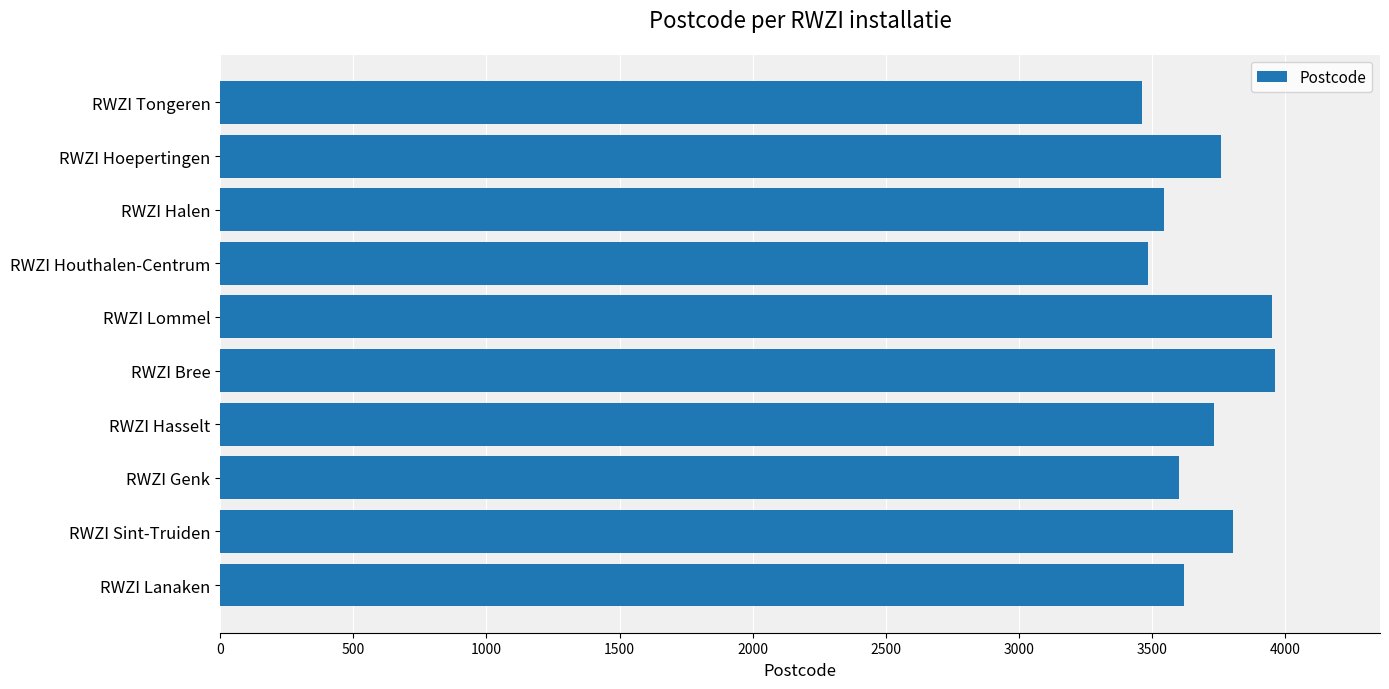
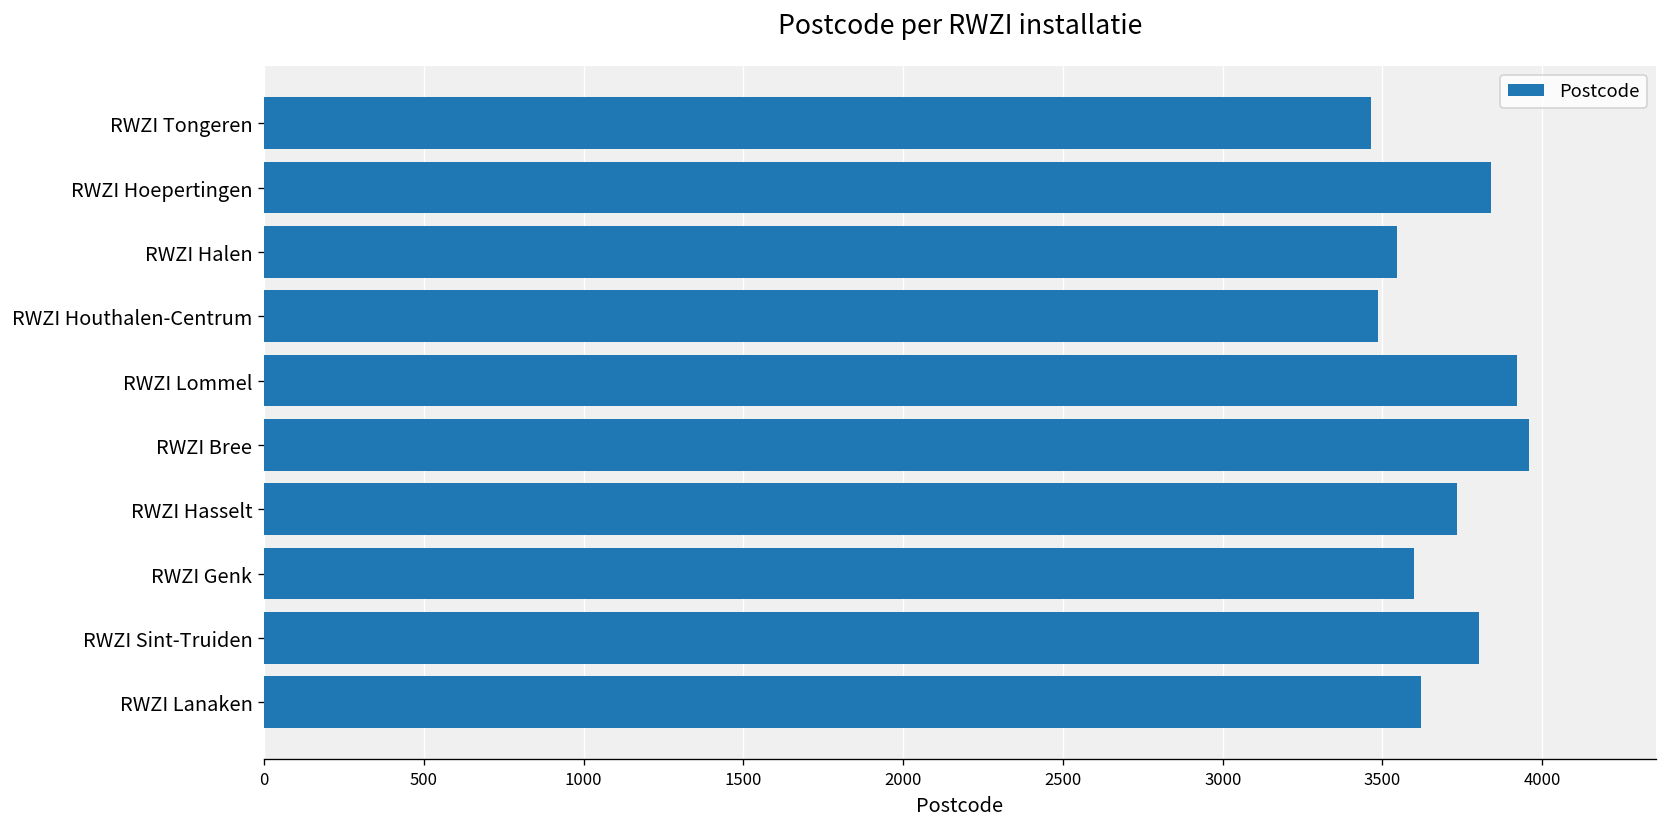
RWZI Hoepertingen: 3760 -> 3840
RWZI Lommel: 3950 -> 3920
